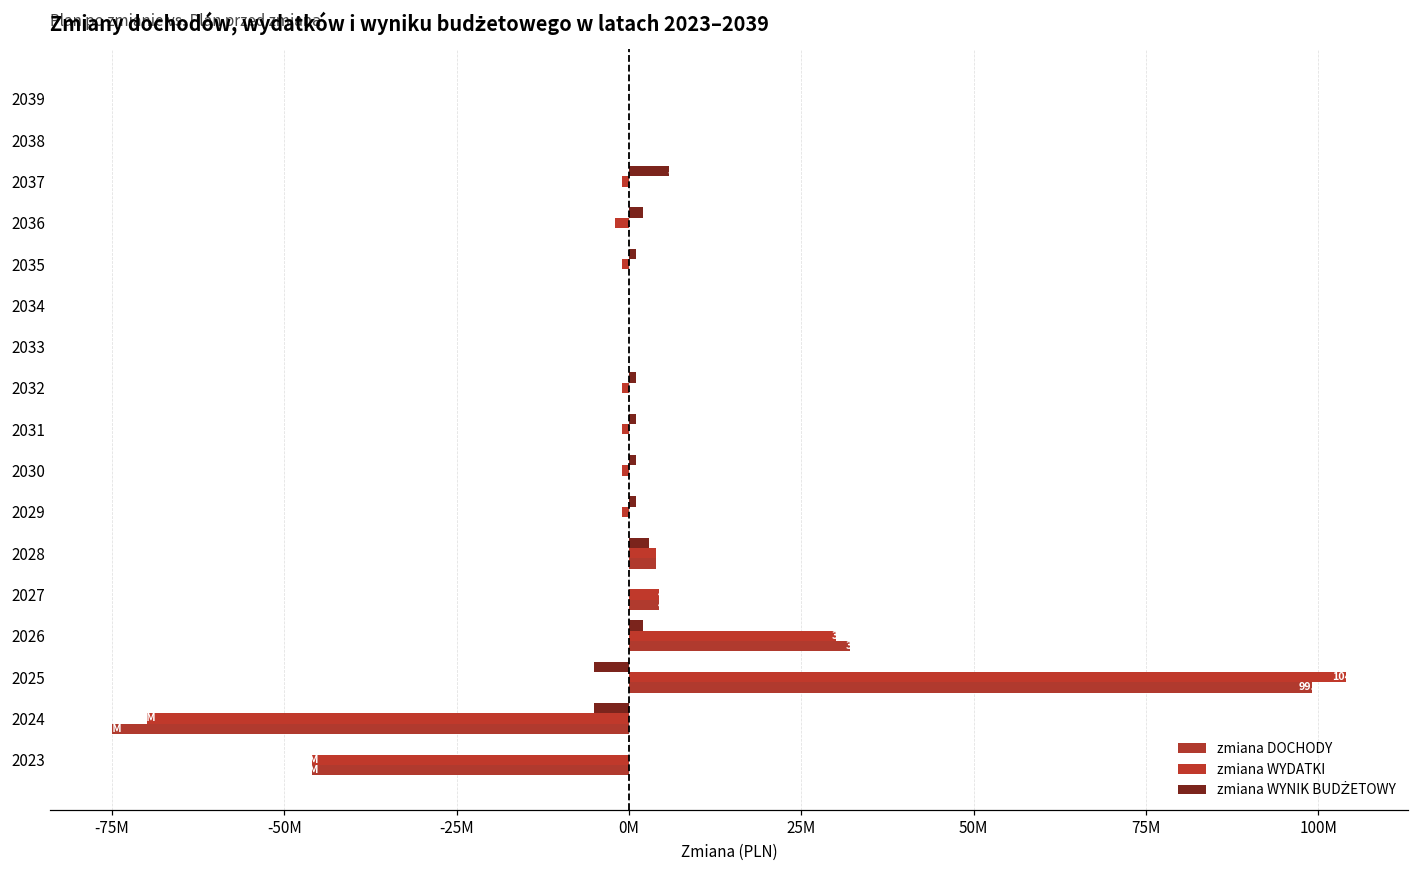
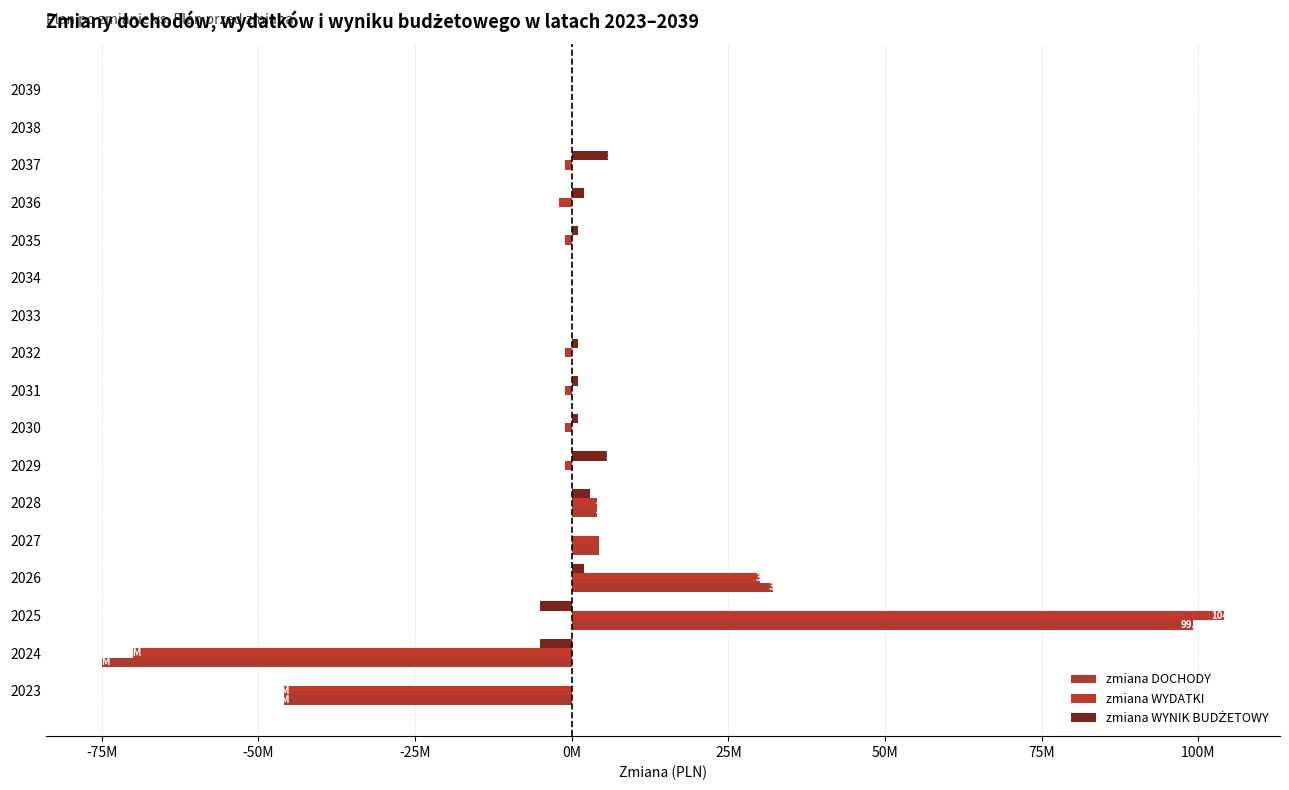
zmiana WYNIK BUDŻETOWY, 2029: 1000000 -> 6000000
